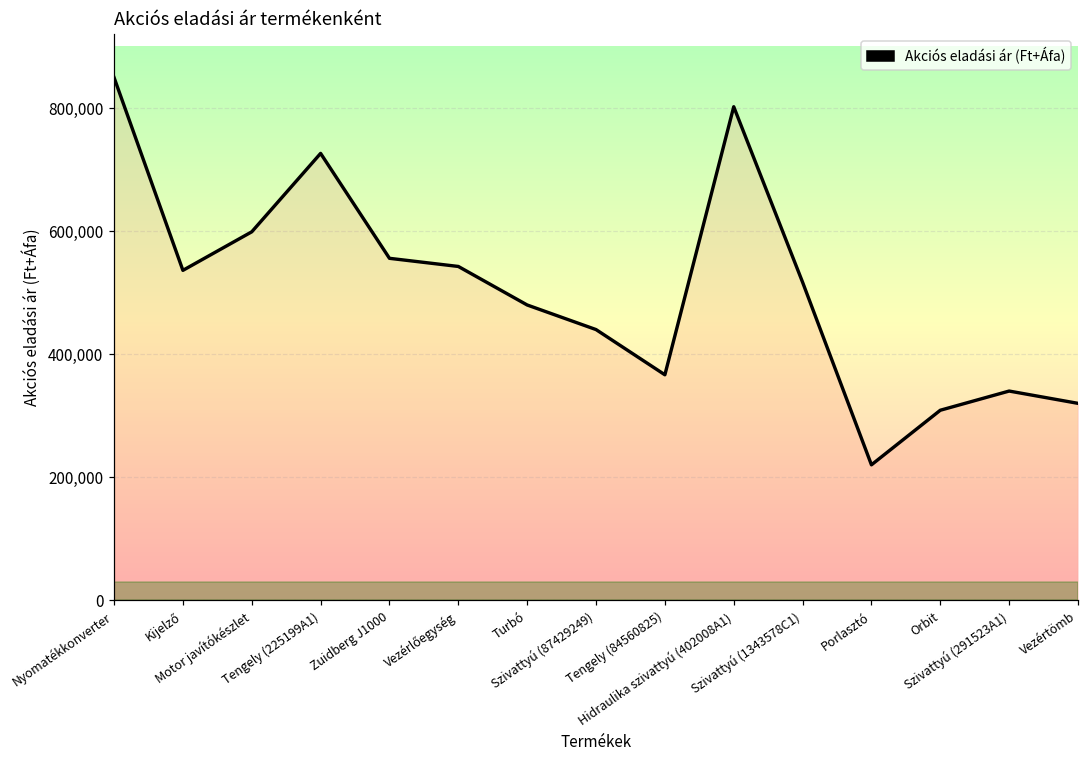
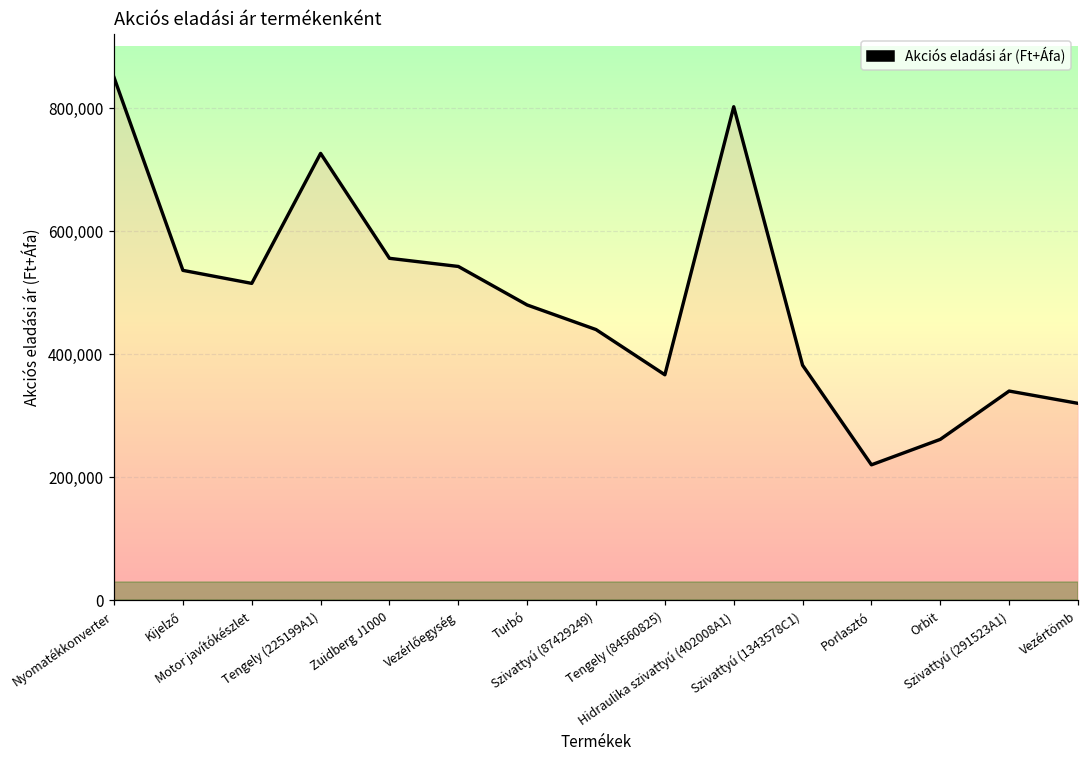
Motor javítókészlet: 600,000 -> 520,000
Szivattyú (1343578C1): 520,000 -> 380,000
Orbit: 310,000 -> 260,000
